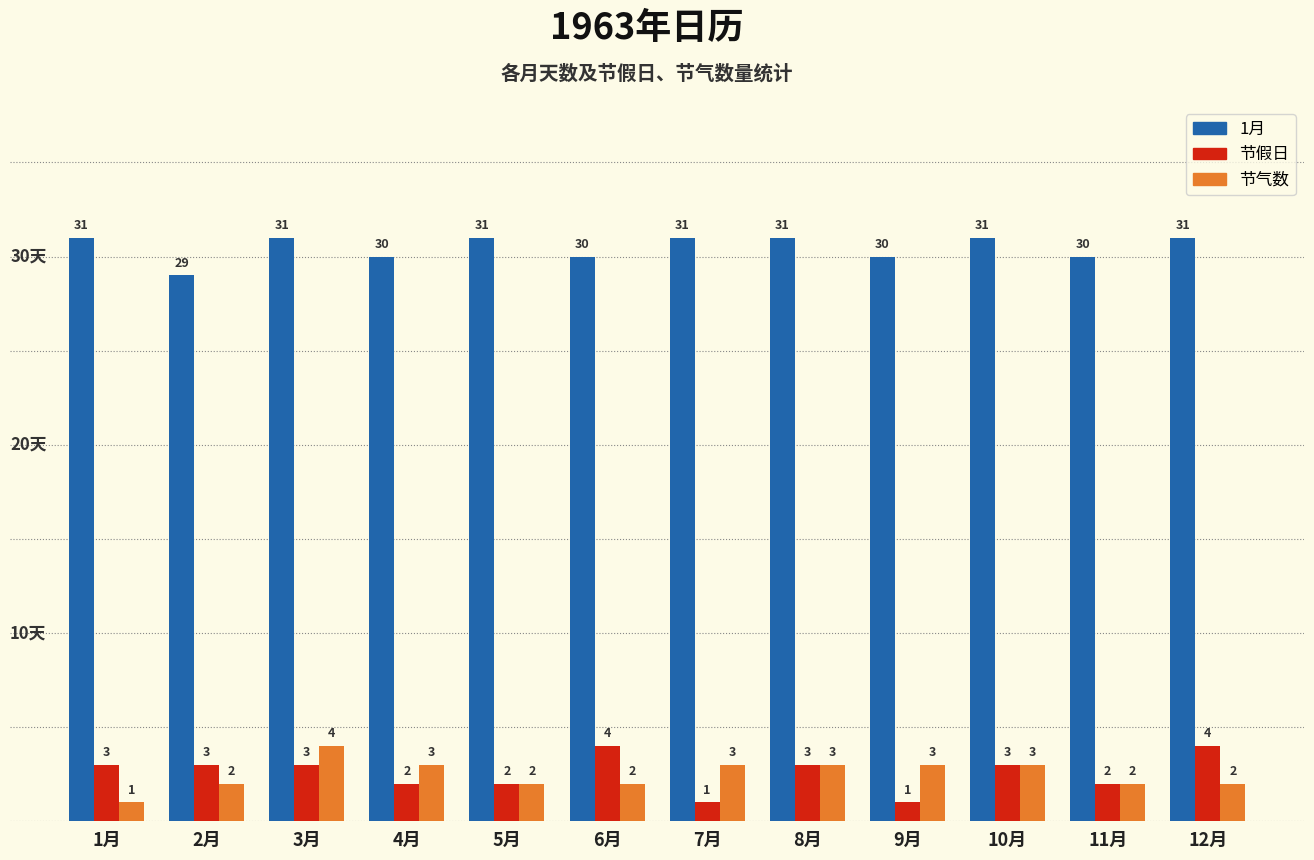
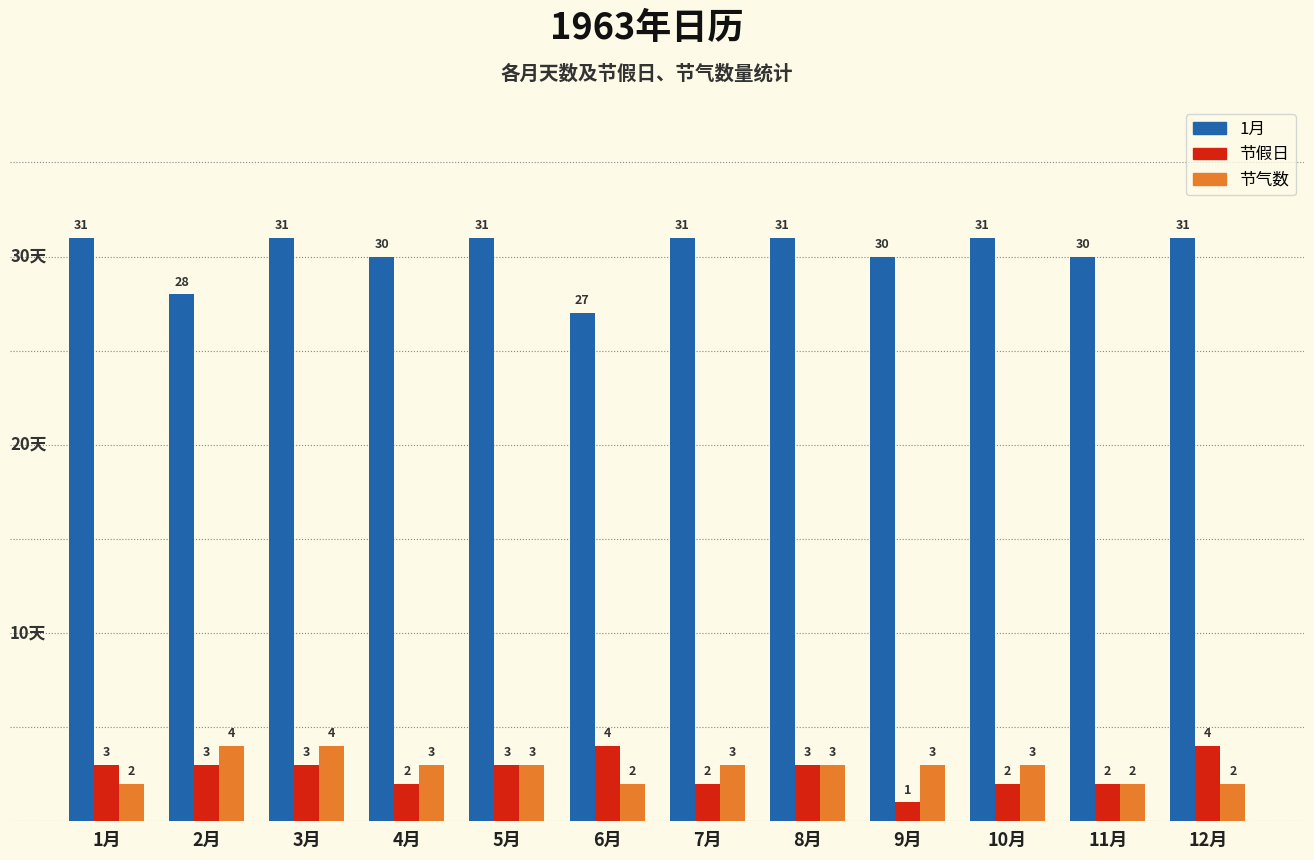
节气数, 1月: 1 -> 2
1月, 2月: 29 -> 28
节气数, 2月: 2 -> 4
节假日, 5月: 2 -> 3
节气数, 5月: 2 -> 3
1月, 6月: 30 -> 27
节假日, 7月: 1 -> 2
节假日, 10月: 3 -> 2
